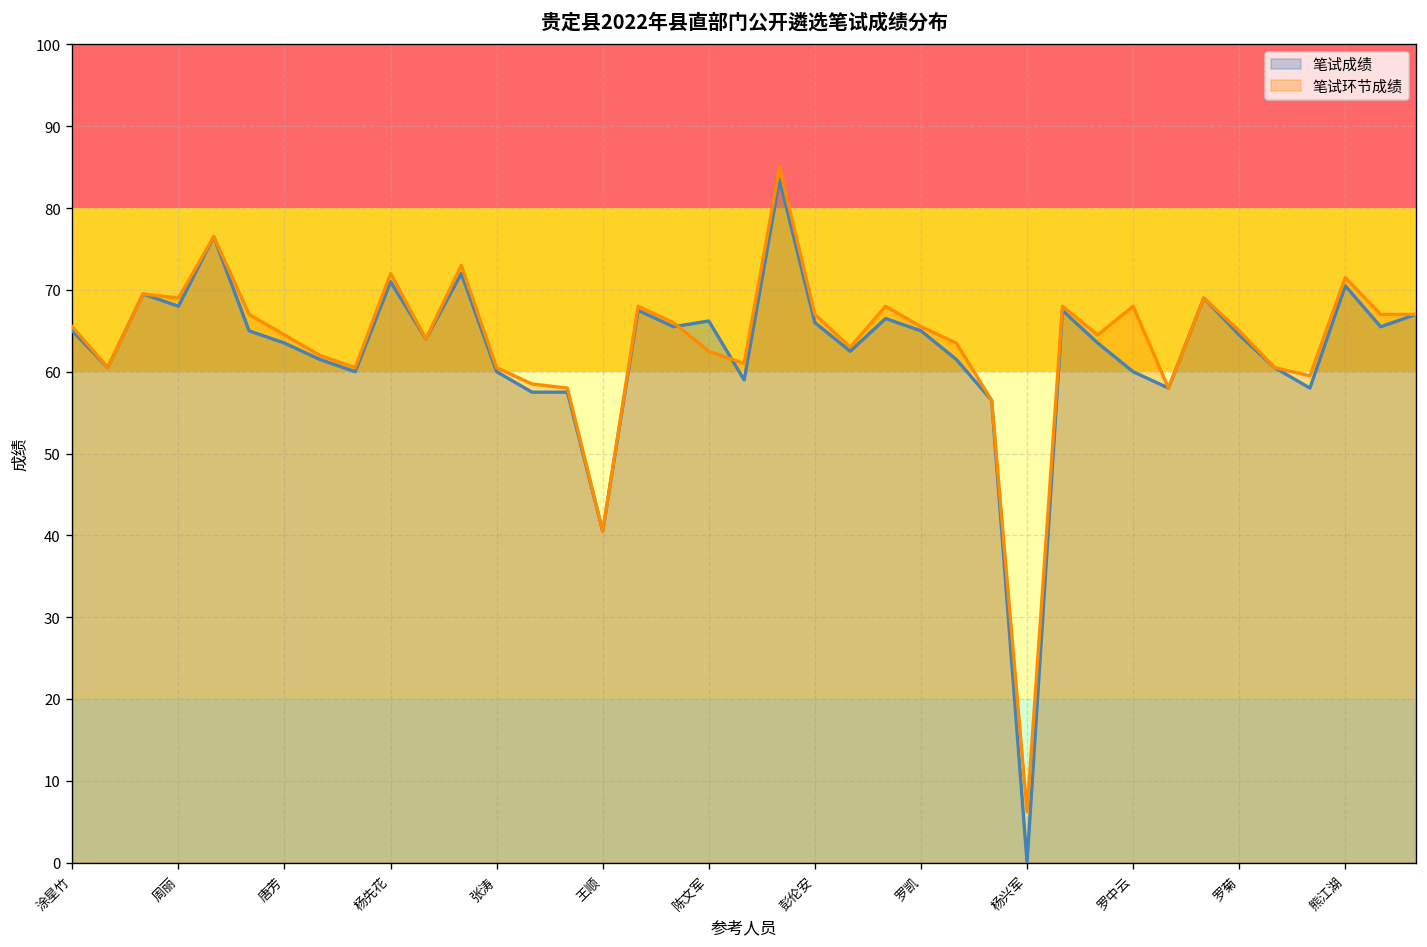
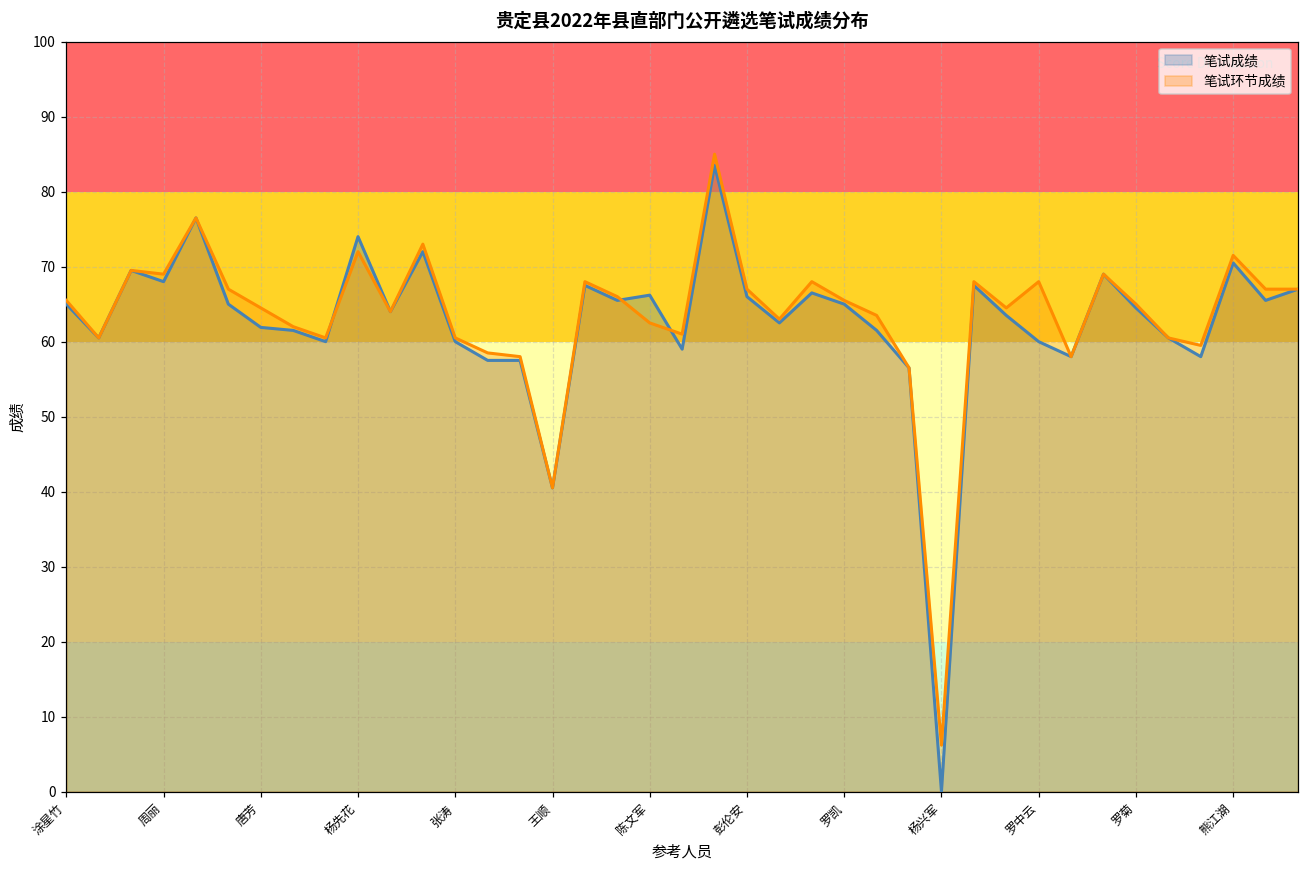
笔试成绩, 唐芳: 64 -> 62
笔试成绩, 杨先花: 71 -> 74
